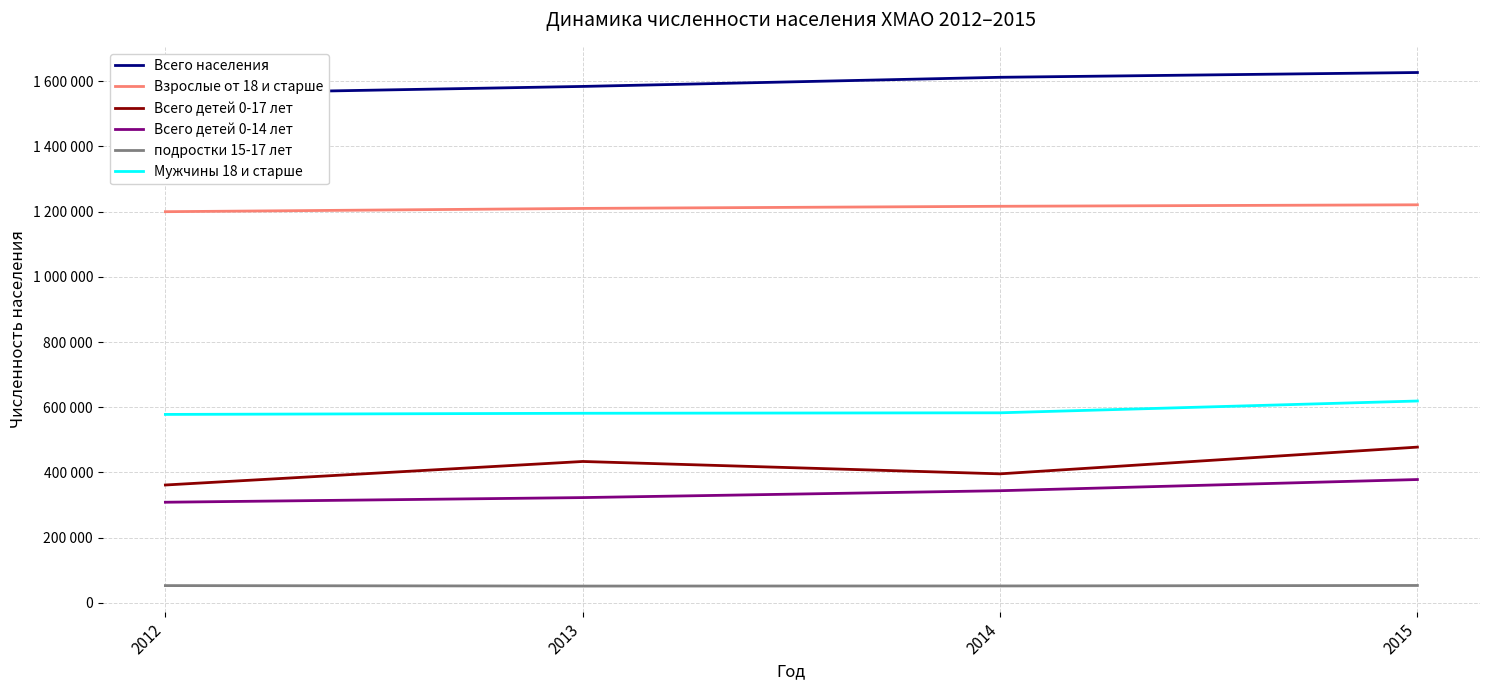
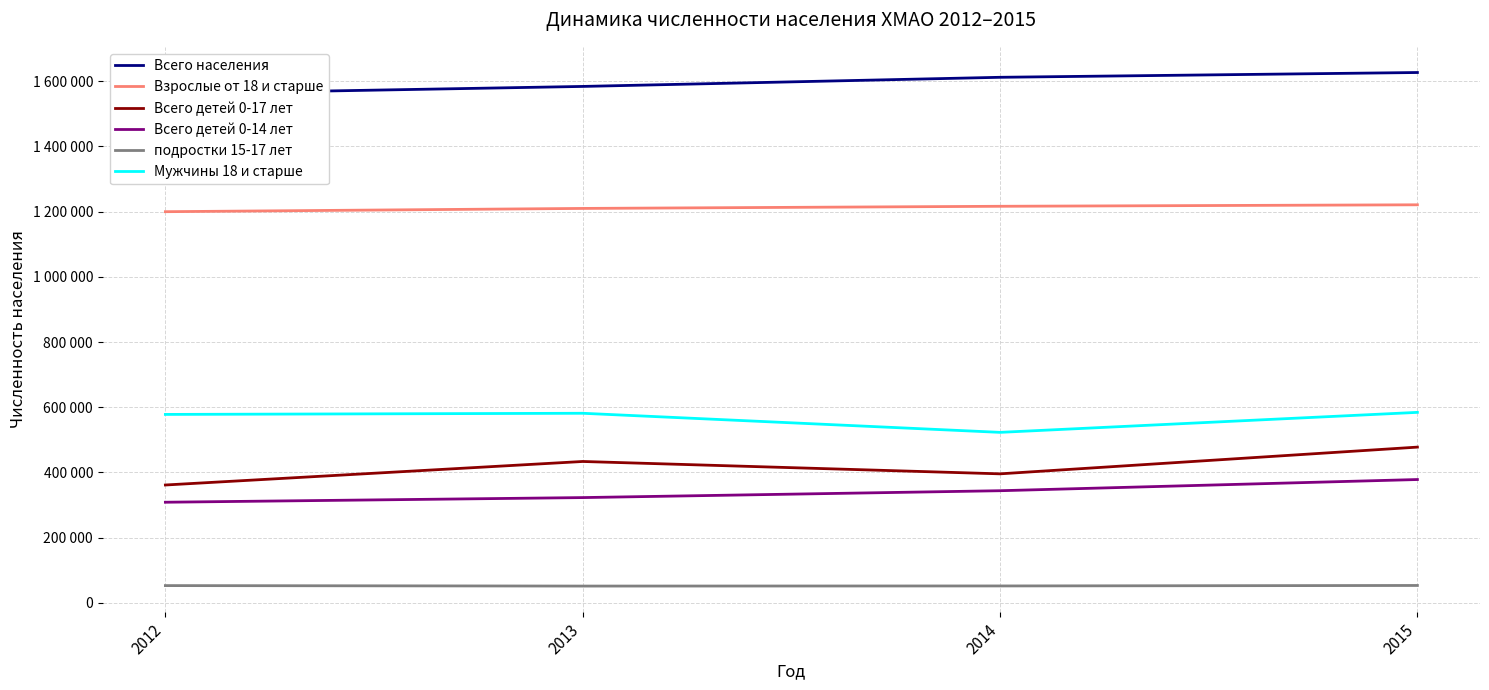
Мужчины 18 и старше, 2014: 580000 -> 520000
Мужчины 18 и старше, 2015: 620000 -> 580000
